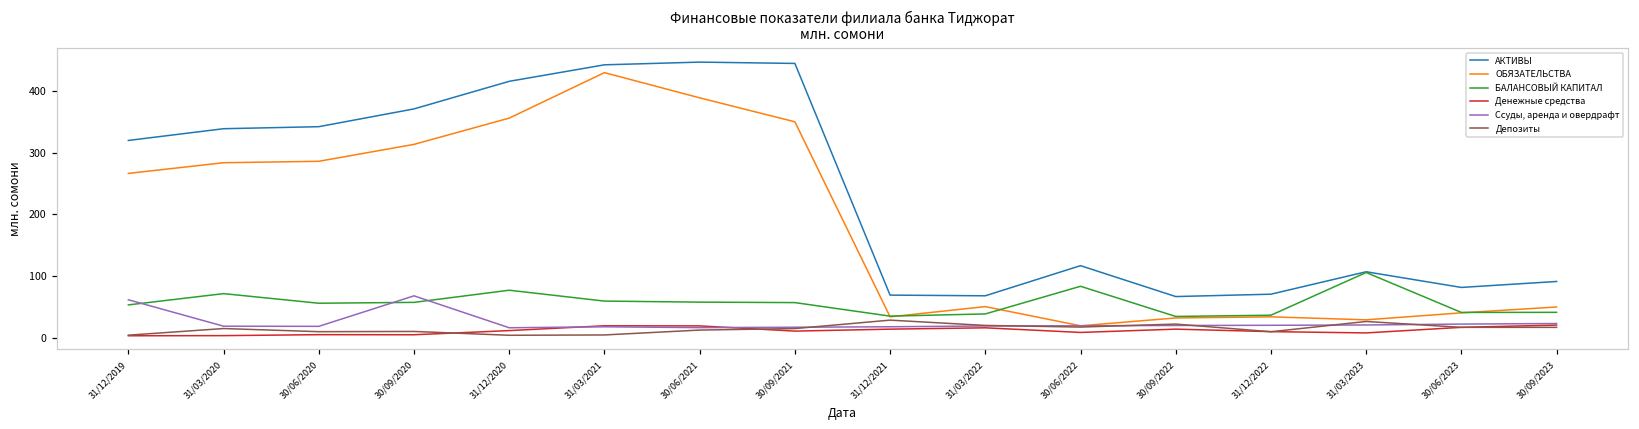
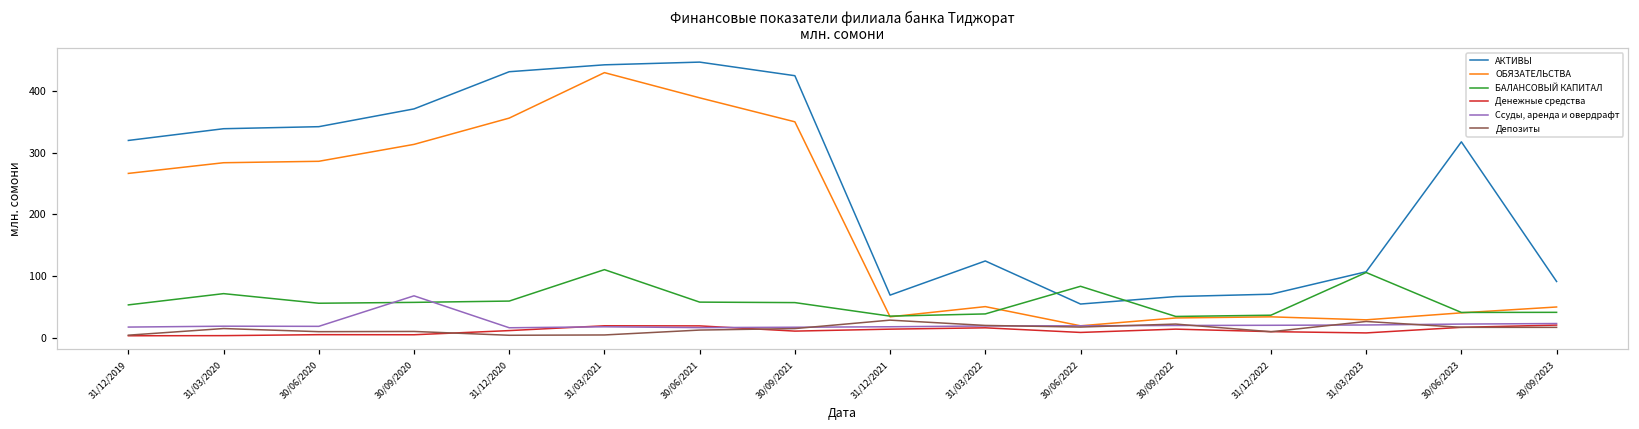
Ссуды, аренда и овердрафт, 31/12/2019: 60 -> 20
АКТИВЫ, 31/12/2020: 420 -> 430
БАЛАНСОВЫЙ КАПИТАЛ, 31/12/2020: 80 -> 60
БАЛАНСОВЫЙ КАПИТАЛ, 31/03/2021: 60 -> 110
АКТИВЫ, 30/09/2021: 440 -> 420
АКТИВЫ, 31/03/2022: 70 -> 120
АКТИВЫ, 30/06/2022: 120 -> 50
АКТИВЫ, 30/06/2023: 80 -> 320
